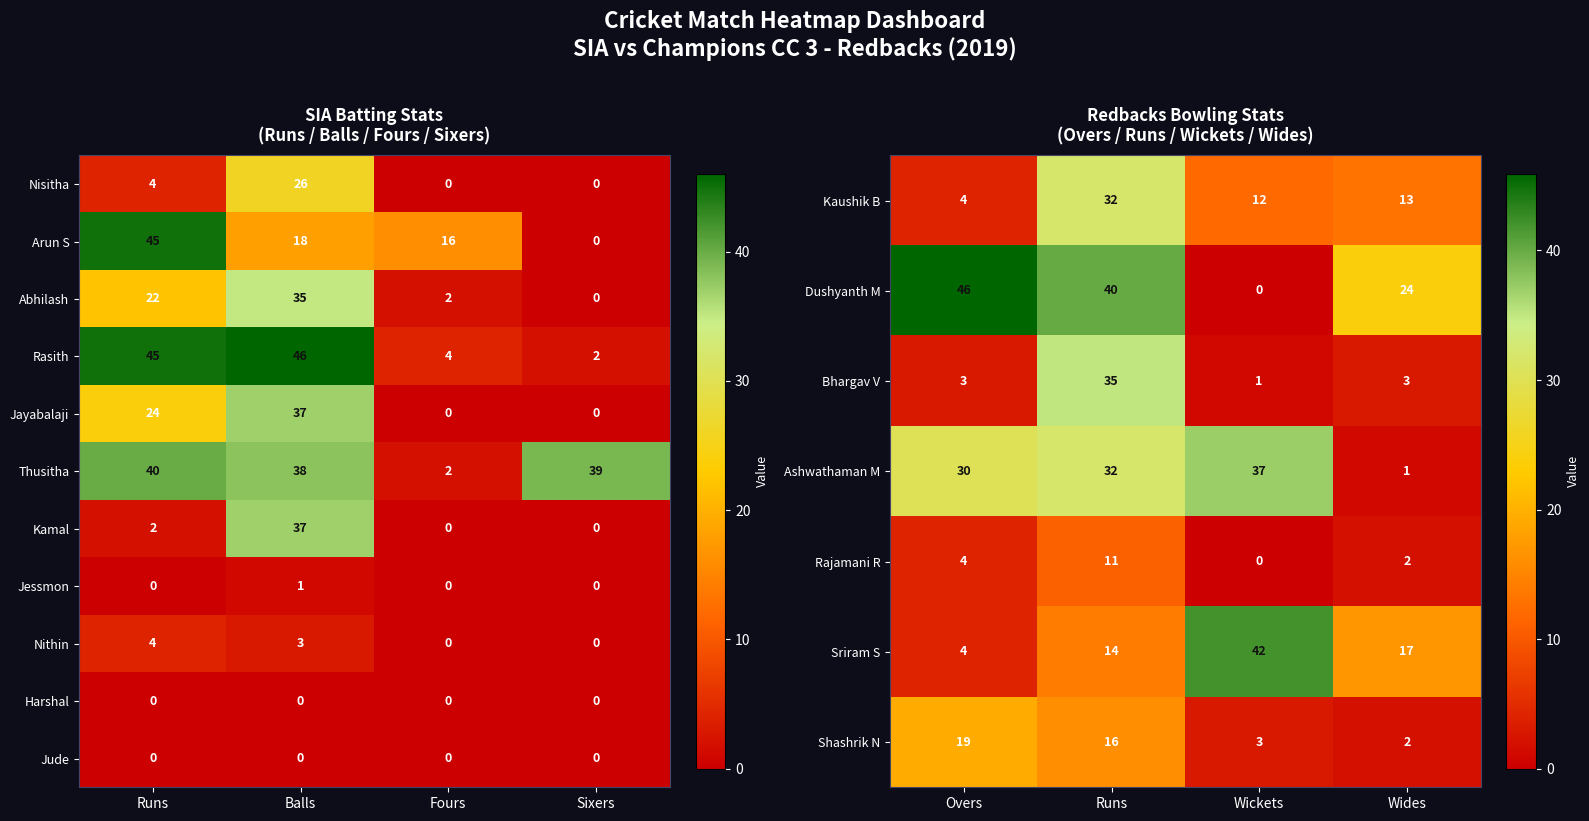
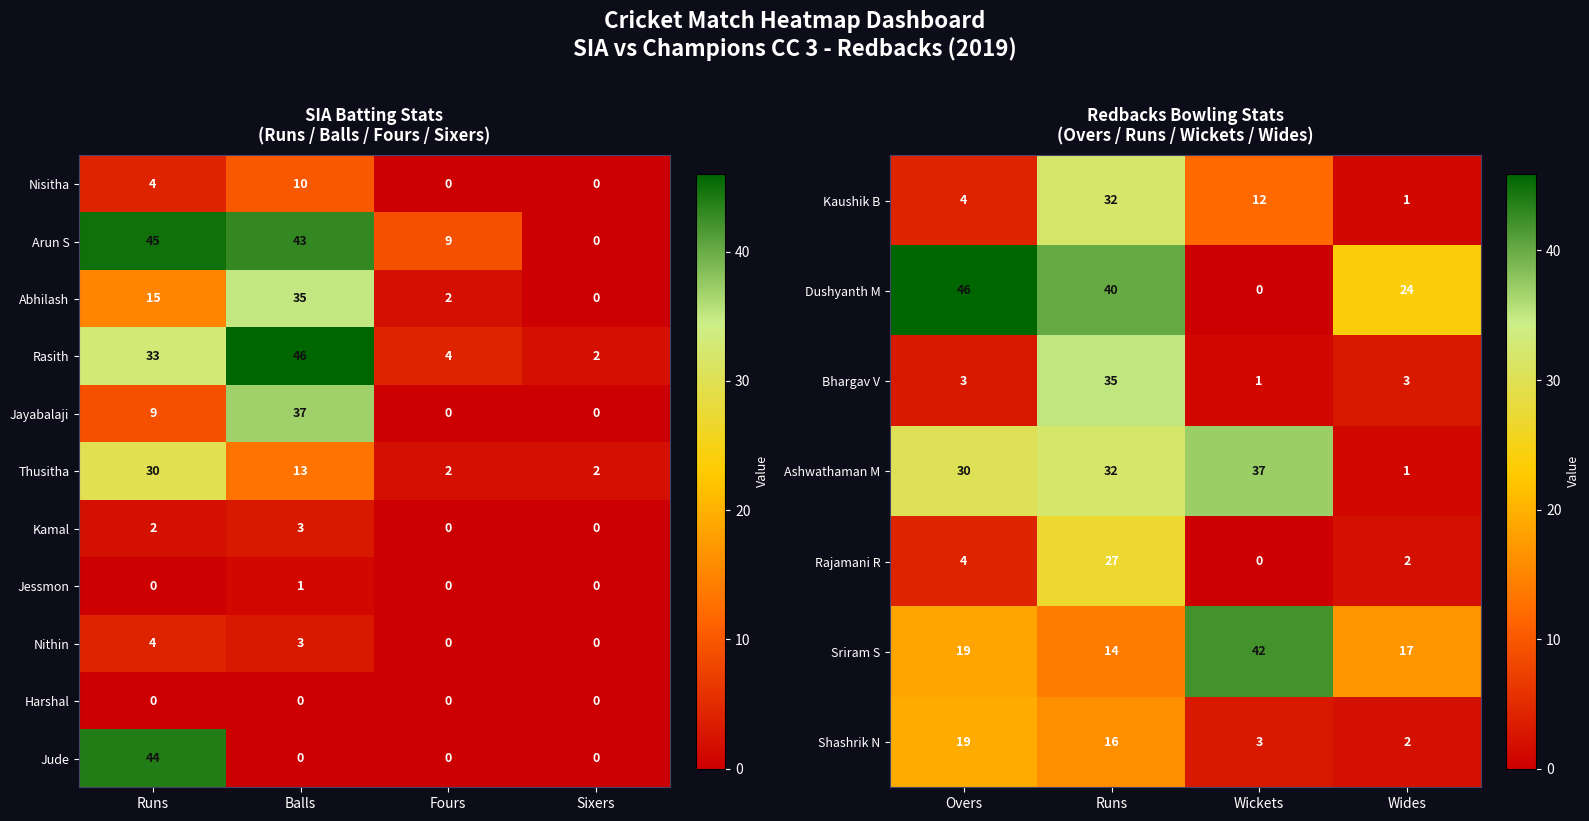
SIA Batting Stats (Runs / Balls / Fours / Sixers), Nisitha, Balls: 26 -> 10
SIA Batting Stats (Runs / Balls / Fours / Sixers), Arun S, Balls: 18 -> 43
SIA Batting Stats (Runs / Balls / Fours / Sixers), Arun S, Fours: 16 -> 9
SIA Batting Stats (Runs / Balls / Fours / Sixers), Abhilash, Runs: 22 -> 15
SIA Batting Stats (Runs / Balls / Fours / Sixers), Rasith, Runs: 45 -> 33
SIA Batting Stats (Runs / Balls / Fours / Sixers), Jayabalaji, Runs: 24 -> 9
SIA Batting Stats (Runs / Balls / Fours / Sixers), Thusitha, Runs: 40 -> 30
SIA Batting Stats (Runs / Balls / Fours / Sixers), Thusitha, Balls: 38 -> 13
SIA Batting Stats (Runs / Balls / Fours / Sixers), Thusitha, Sixers: 39 -> 2
SIA Batting Stats (Runs / Balls / Fours / Sixers), Kamal, Balls: 37 -> 3
SIA Batting Stats (Runs / Balls / Fours / Sixers), Jude, Runs: 0 -> 44
Redbacks Bowling Stats (Overs / Runs / Wickets / Wides), Kaushik B, Wides: 13 -> 1
Redbacks Bowling Stats (Overs / Runs / Wickets / Wides), Rajamani R, Runs: 11 -> 27
Redbacks Bowling Stats (Overs / Runs / Wickets / Wides), Sriram S, Overs: 4 -> 19
